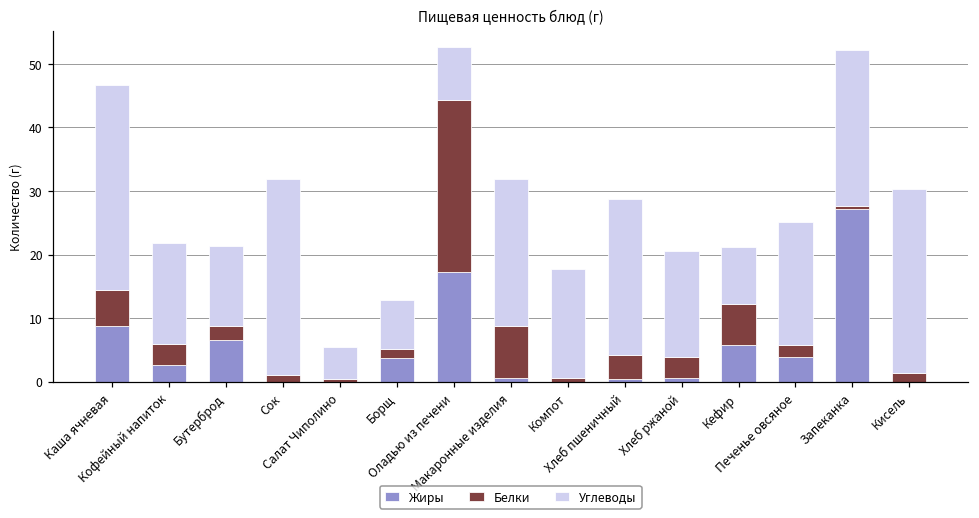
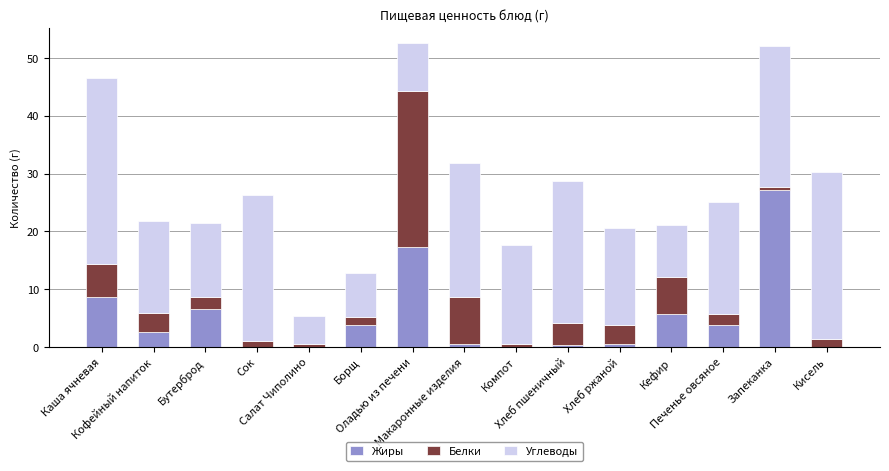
Углеводы, Сок: 31 -> 25
